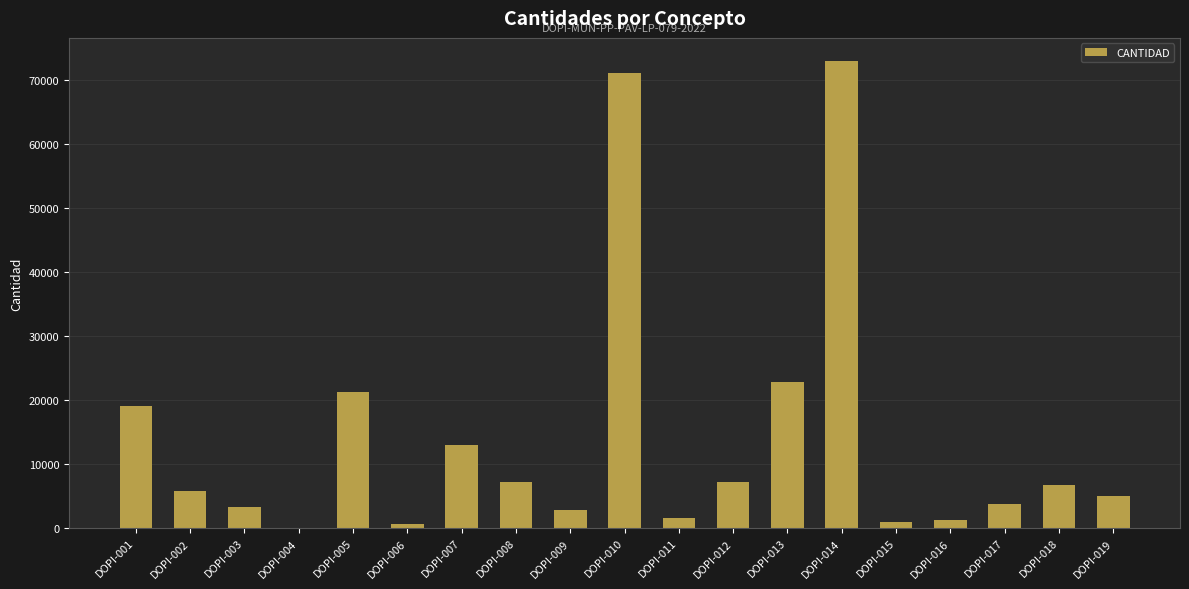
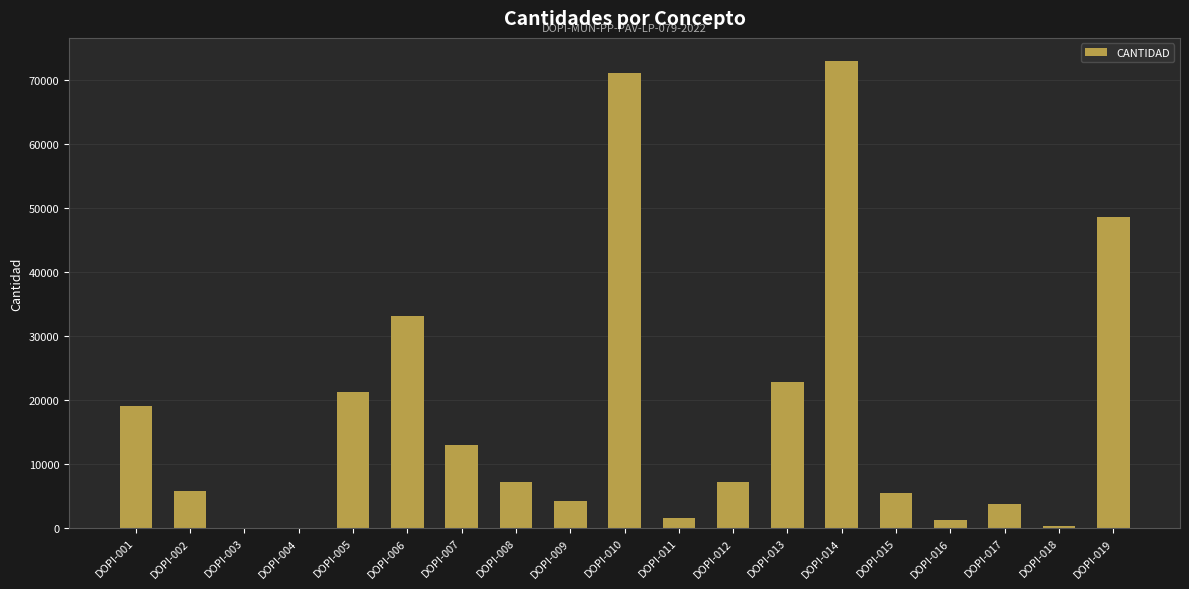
DOPI-003: 3000 -> 0
DOPI-006: 1000 -> 33000
DOPI-009: 3000 -> 4000
DOPI-015: 1000 -> 5000
DOPI-018: 7000 -> 0
DOPI-019: 5000 -> 48000
